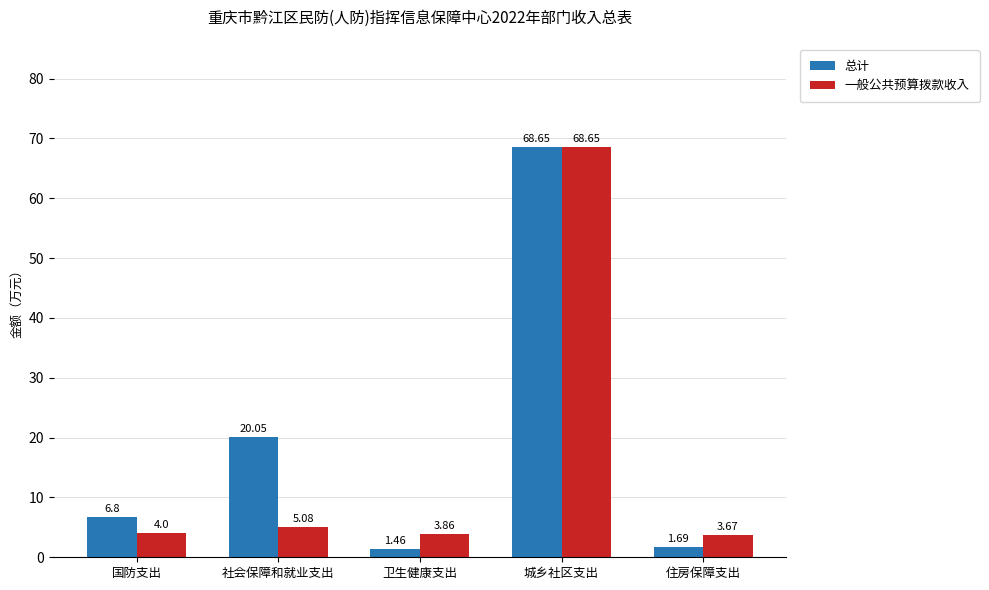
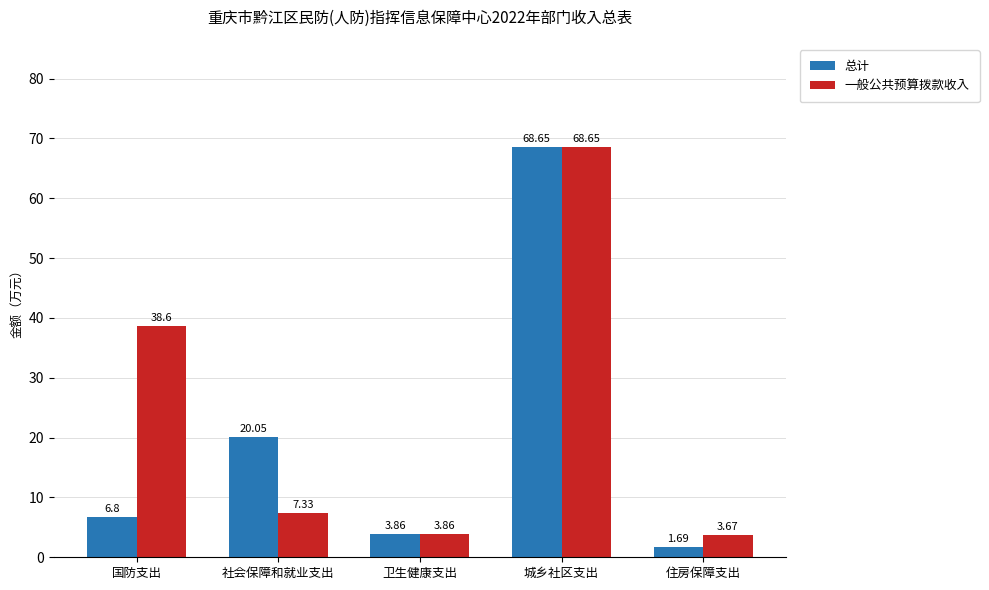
一般公共预算拨款收入, 国防支出: 4.0 -> 38.6
一般公共预算拨款收入, 社会保障和就业支出: 5.08 -> 7.33
总计, 卫生健康支出: 1.46 -> 3.86
